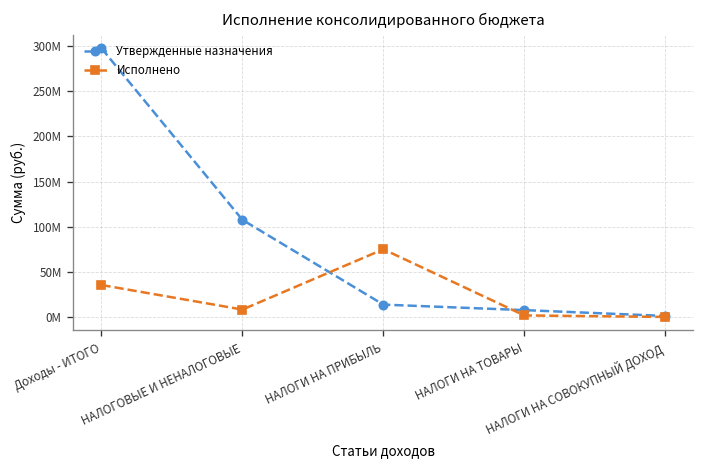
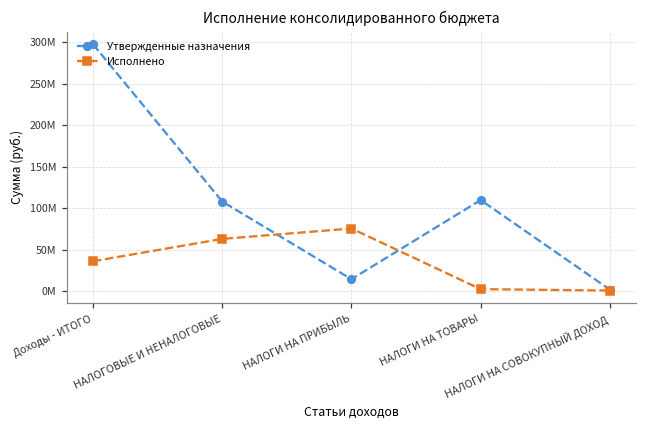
Исполнено, НАЛОГОВЫЕ И НЕНАЛОГОВЫЕ: 10000000 -> 60000000
Утвержденные назначения, НАЛОГИ НА ТОВАРЫ: 10000000 -> 110000000
